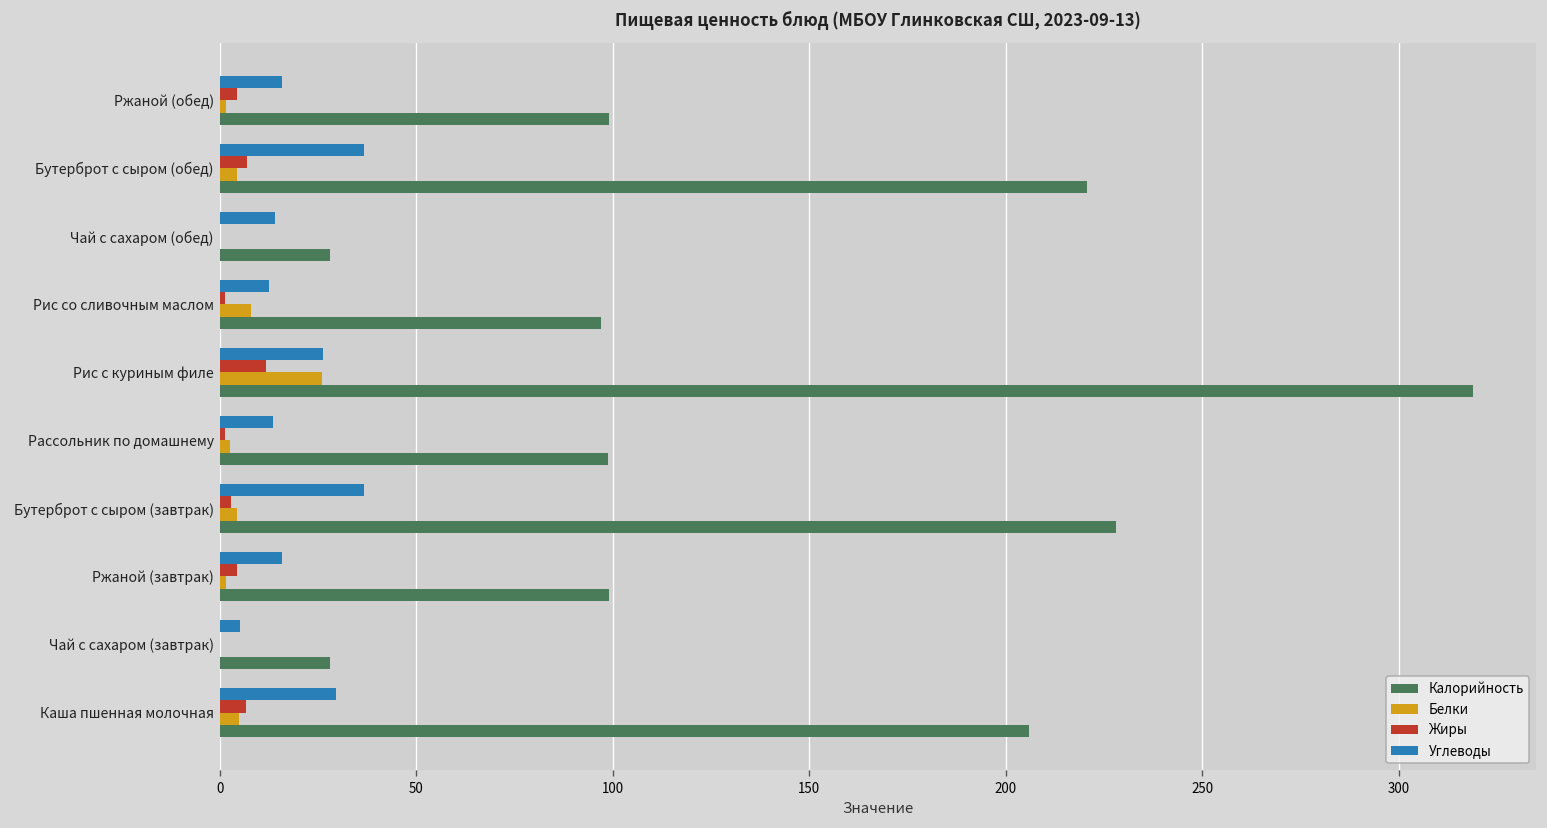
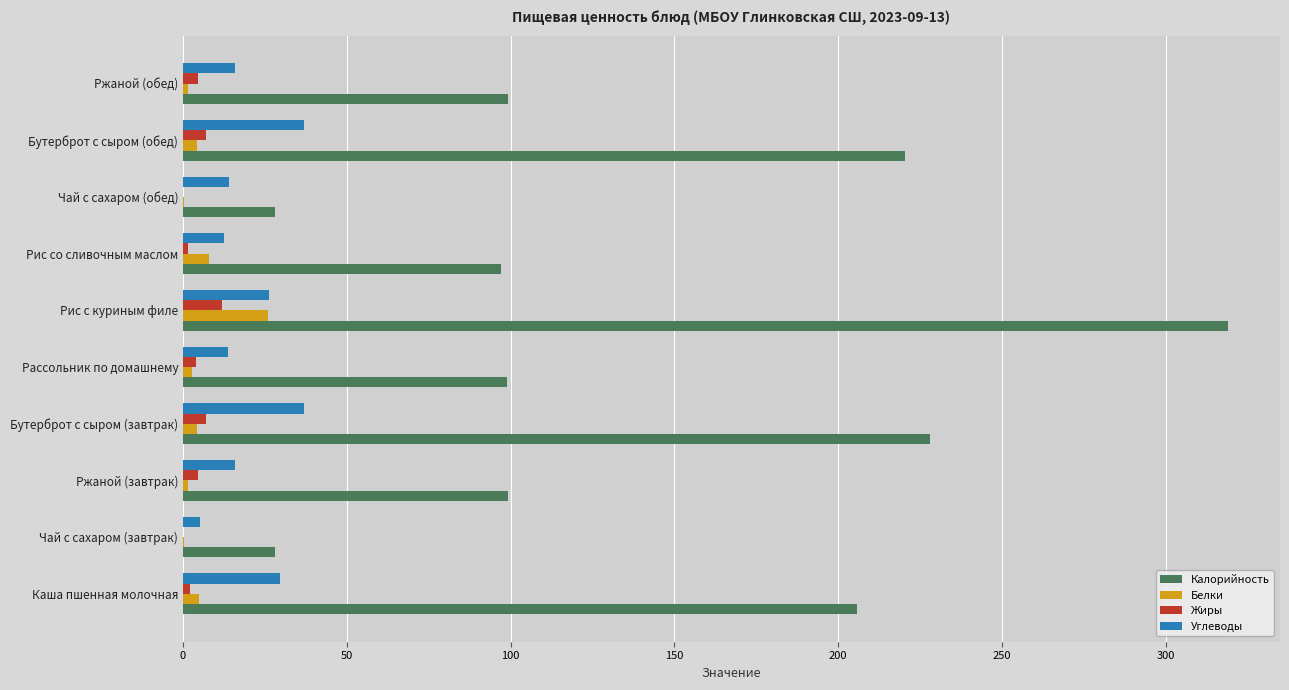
Жиры, Рассольник по домашнему: 1 -> 4
Жиры, Бутерброт с сыром (завтрак): 3 -> 7
Жиры, Каша пшенная молочная: 7 -> 2
